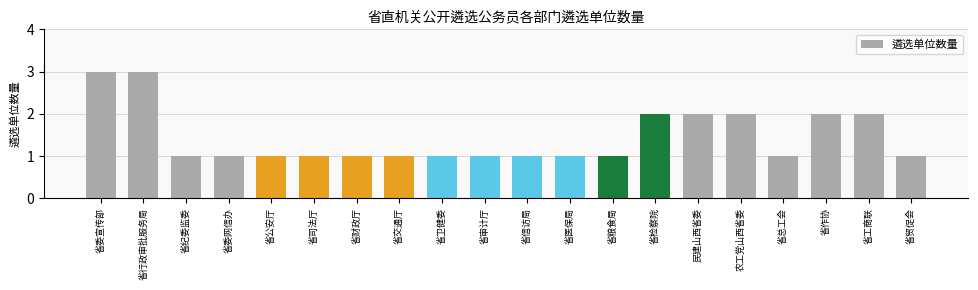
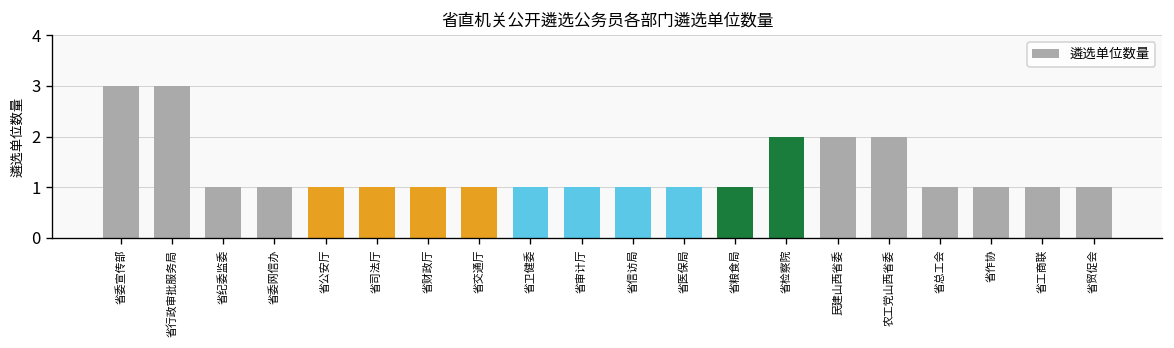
省作协: 2 -> 1
省工商联: 2 -> 1
